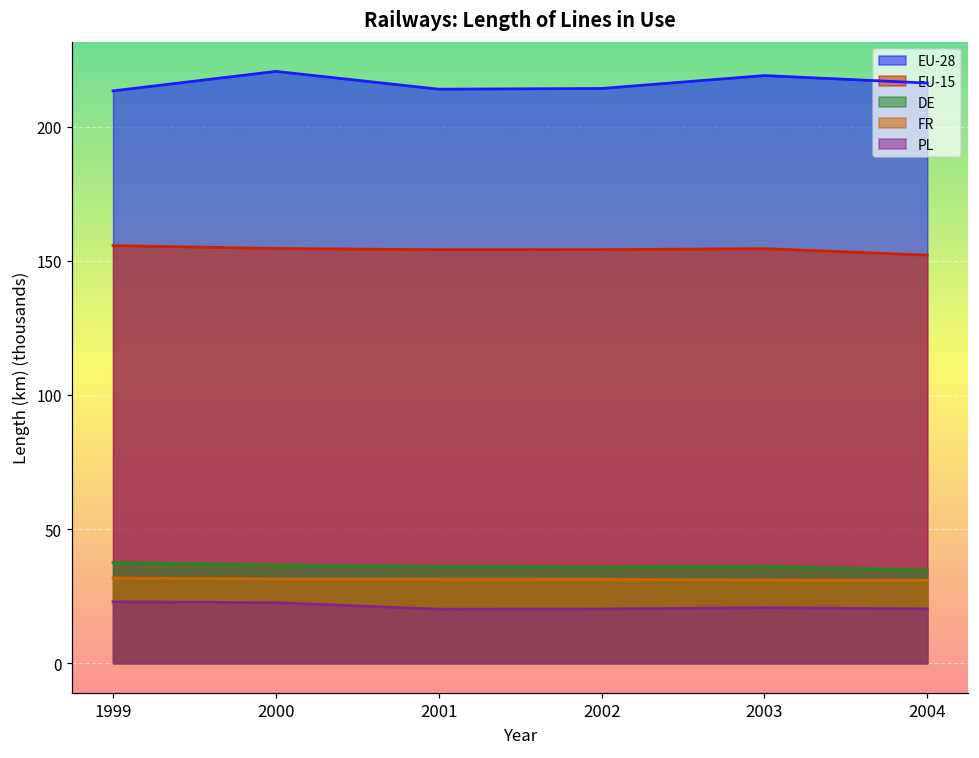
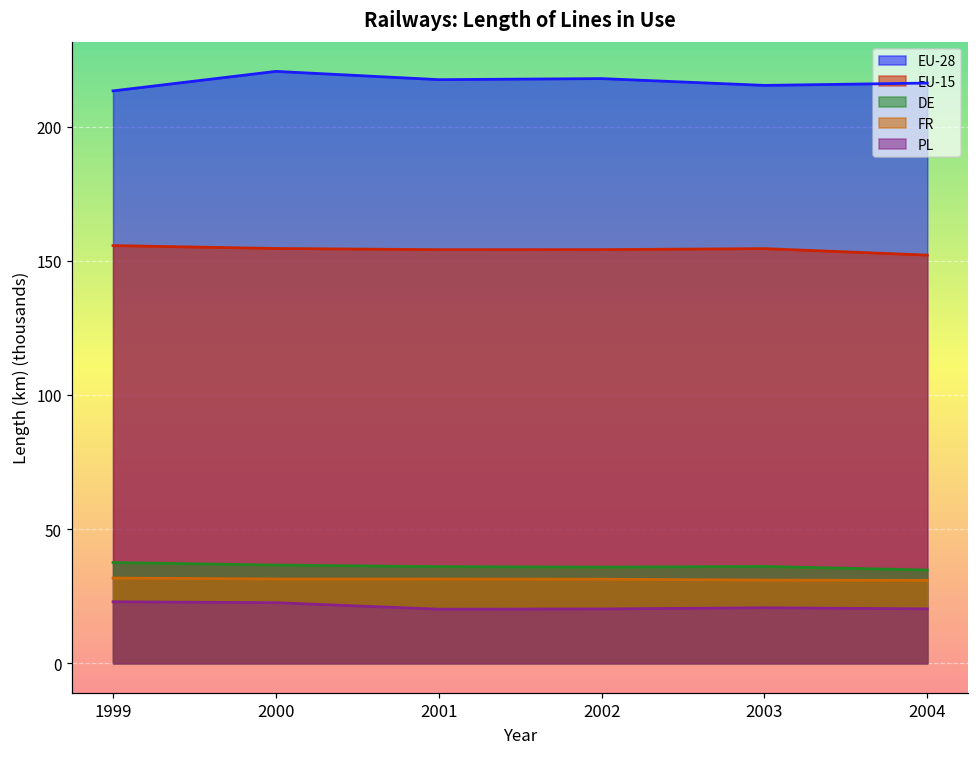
EU-28, 2001: 214 -> 218
EU-28, 2002: 214 -> 218
EU-28, 2003: 219 -> 215
